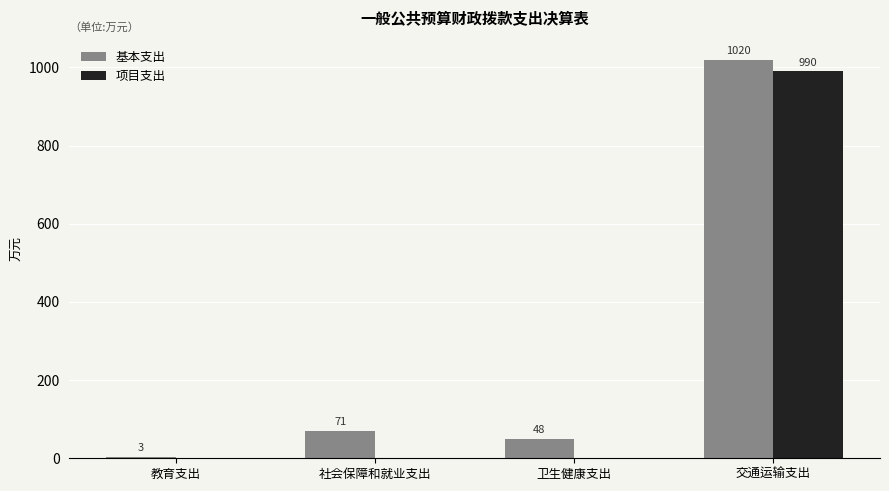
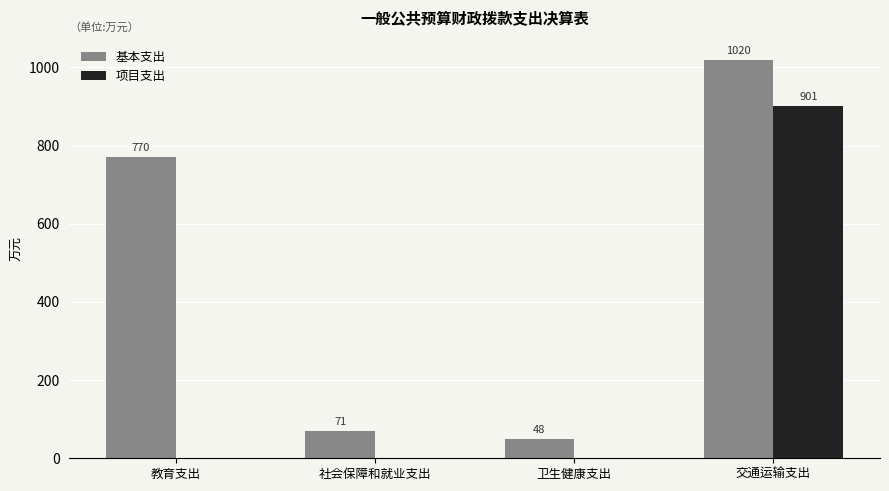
基本支出, 教育支出: 3 -> 770
项目支出, 交通运输支出: 990 -> 901
